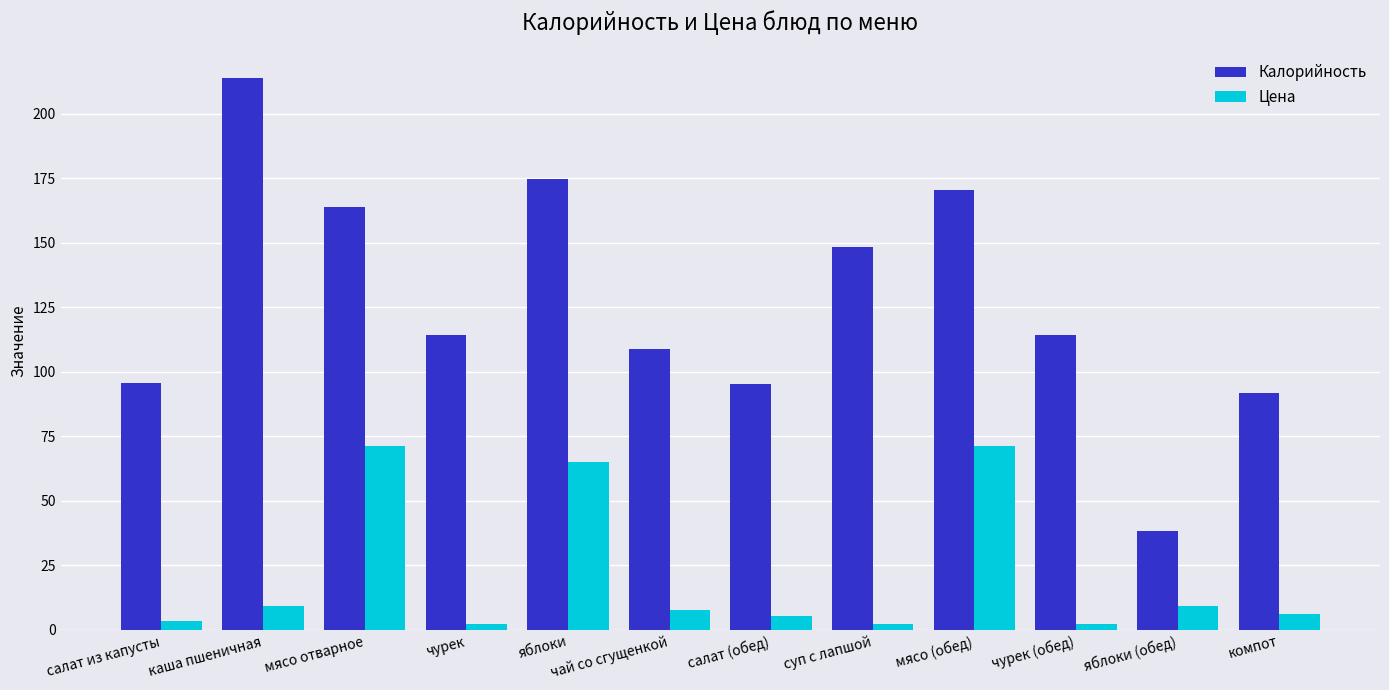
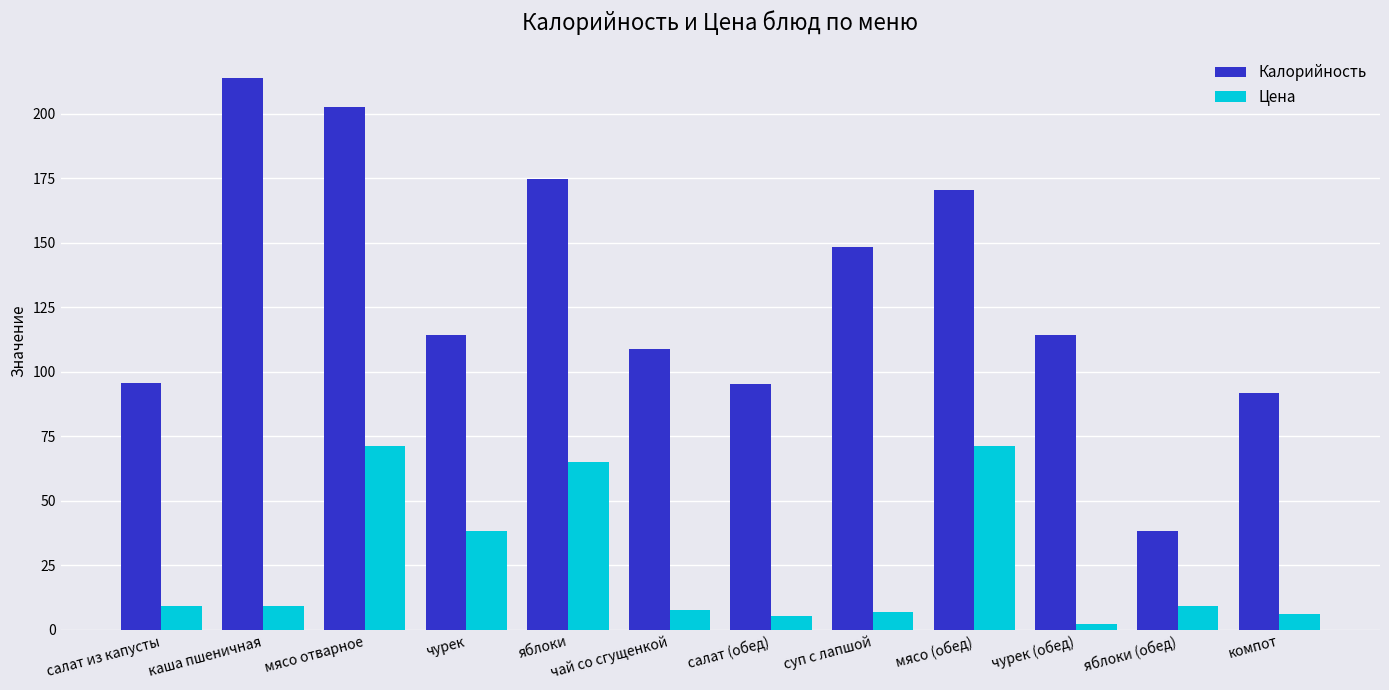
Цена, салат из капусты: 4 -> 9
Калорийность, мясо отварное: 164 -> 203
Цена, чурек: 2 -> 38
Цена, суп с лапшой: 2 -> 7
